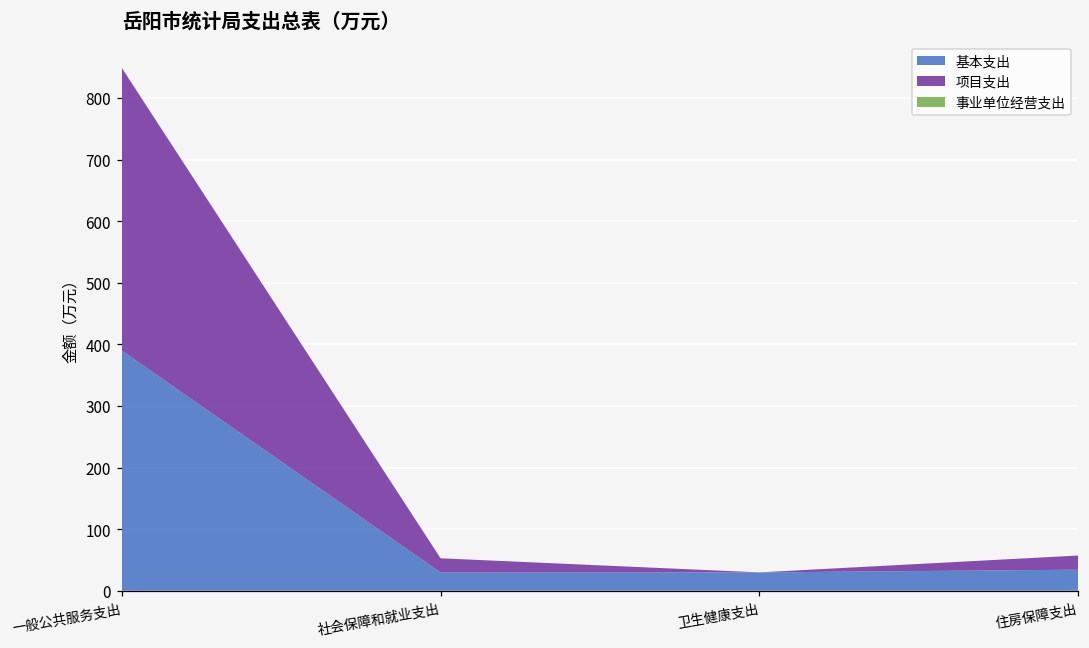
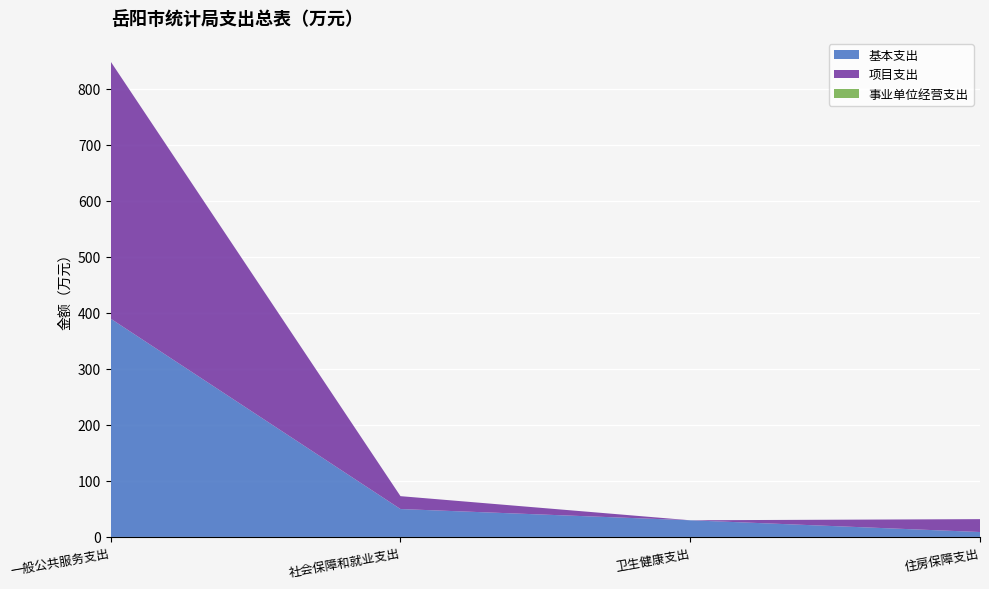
基本支出, 社会保障和就业支出: 30 -> 50
基本支出, 住房保障支出: 30 -> 10
